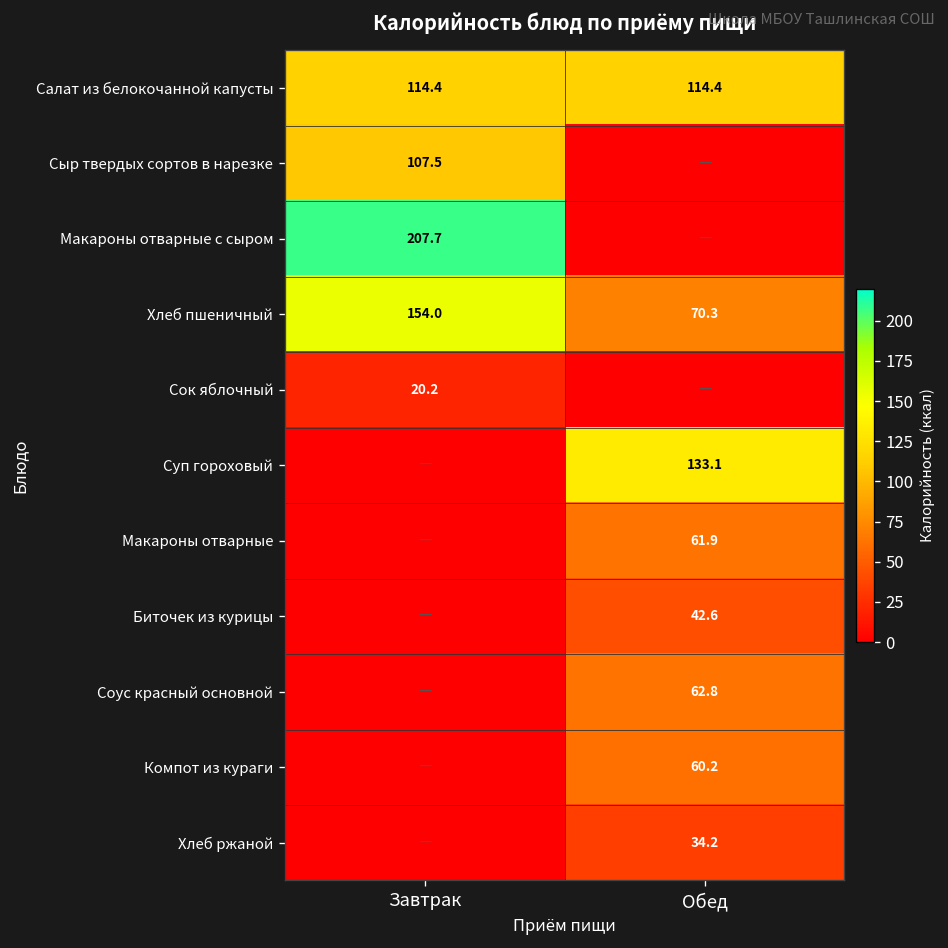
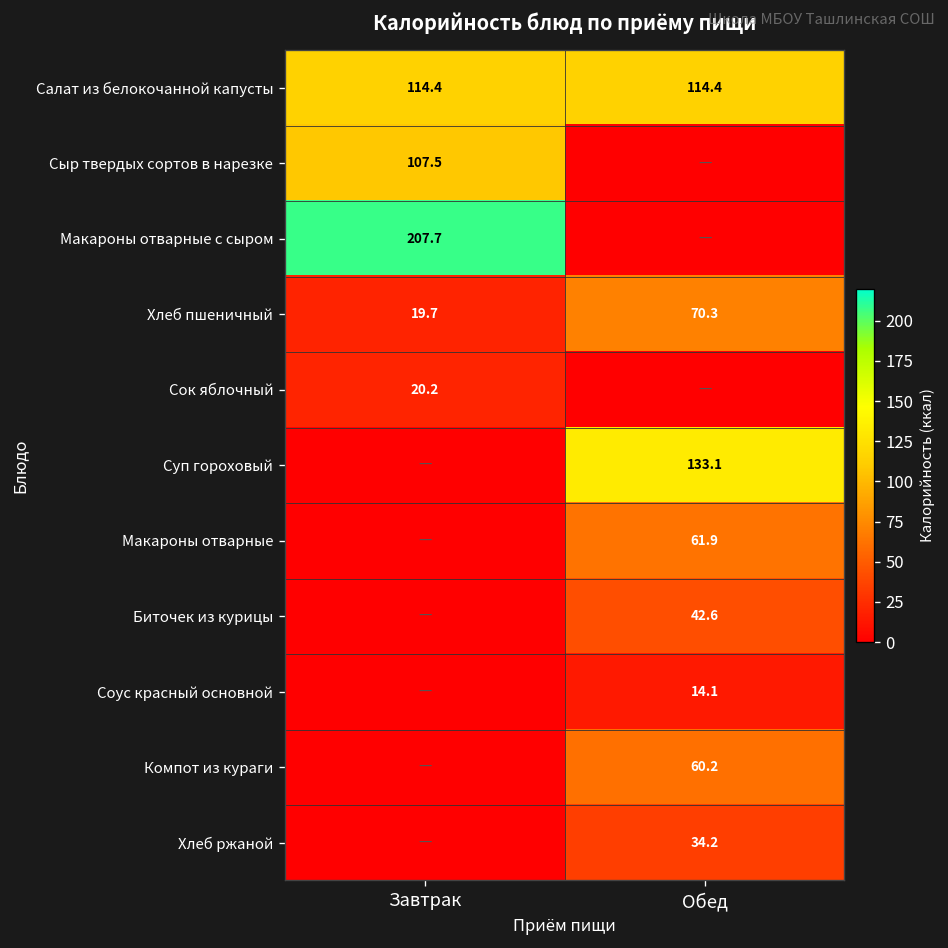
Хлеб пшеничный, Завтрак: 154.0 -> 19.7
Соус красный основной, Обед: 62.8 -> 14.1
